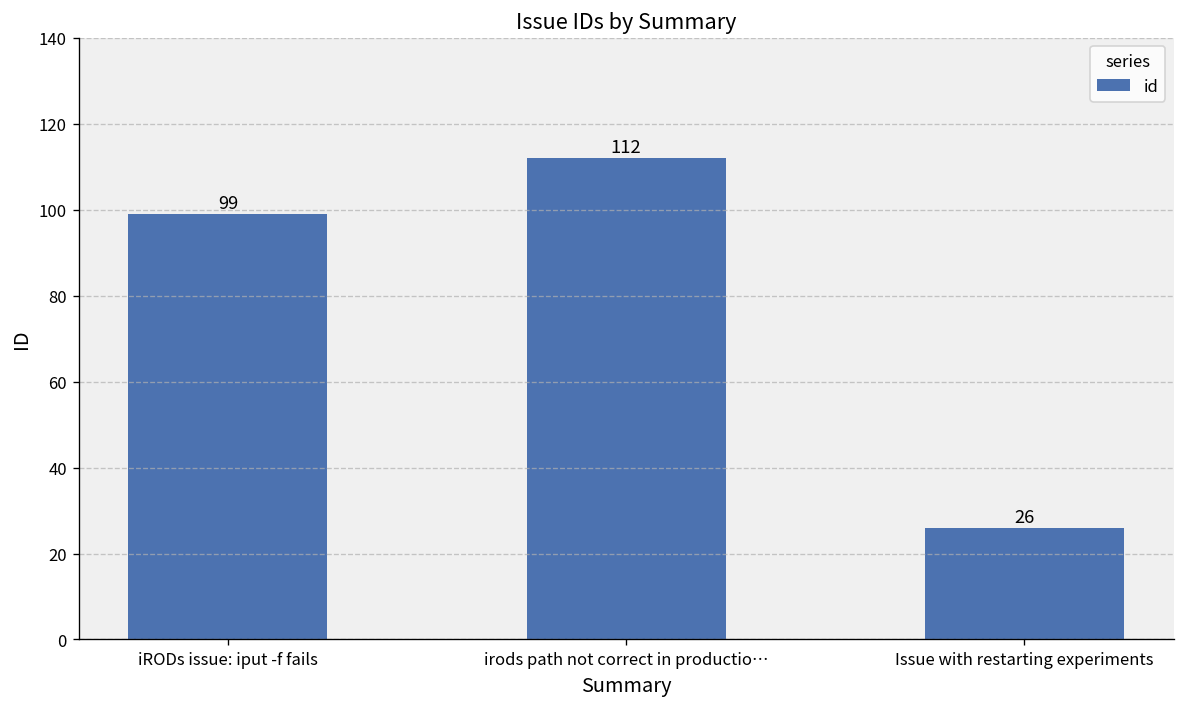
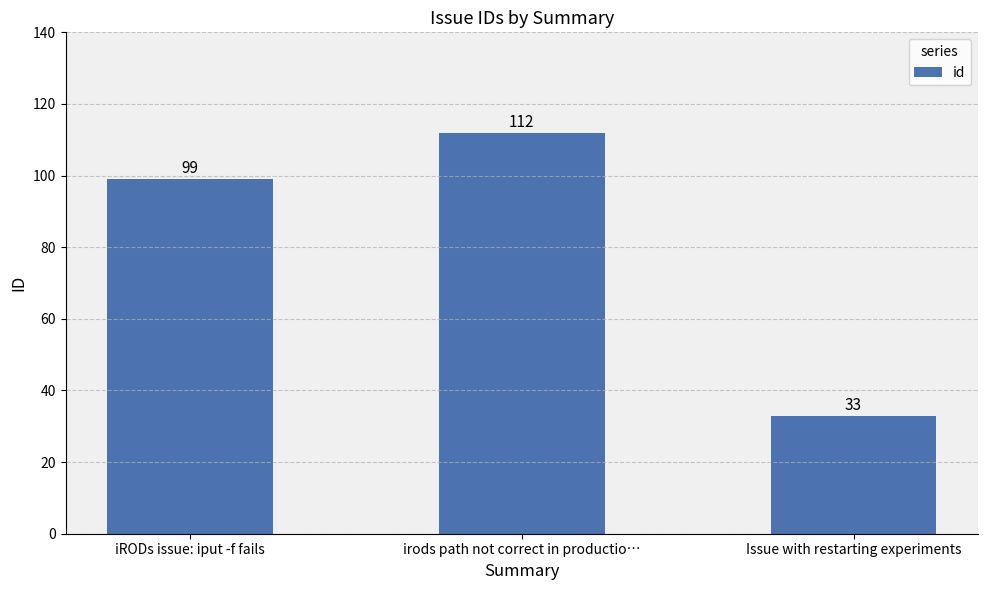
Issue with restarting experiments: 26 -> 33
